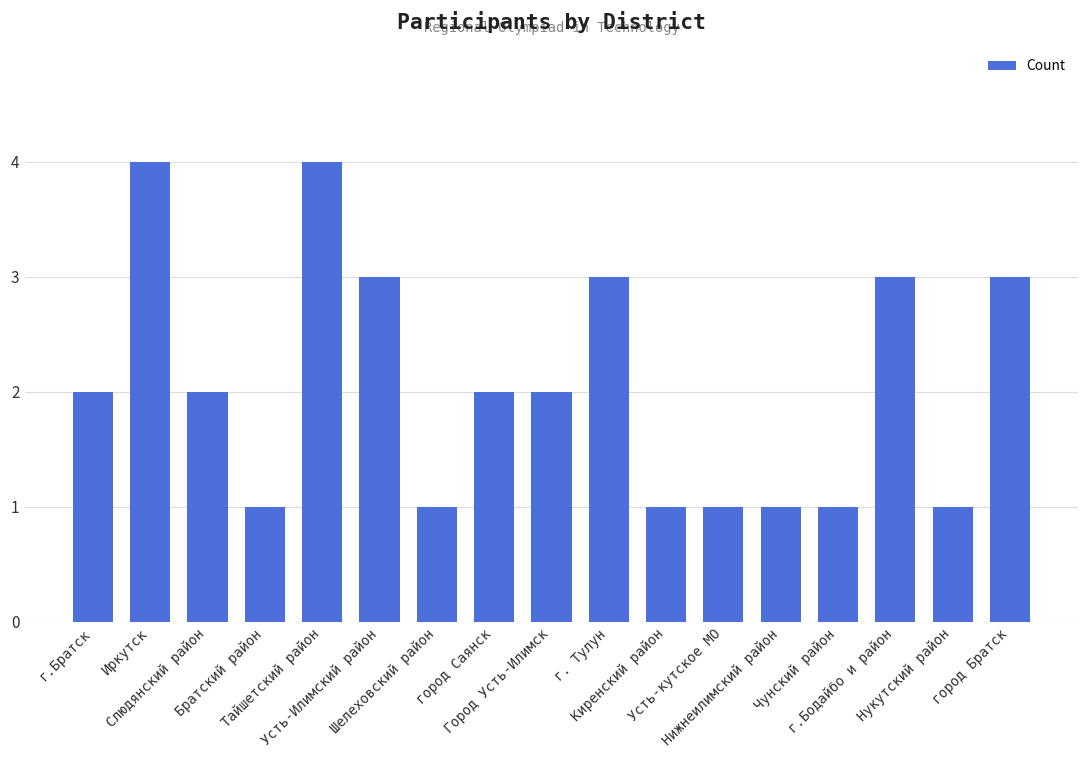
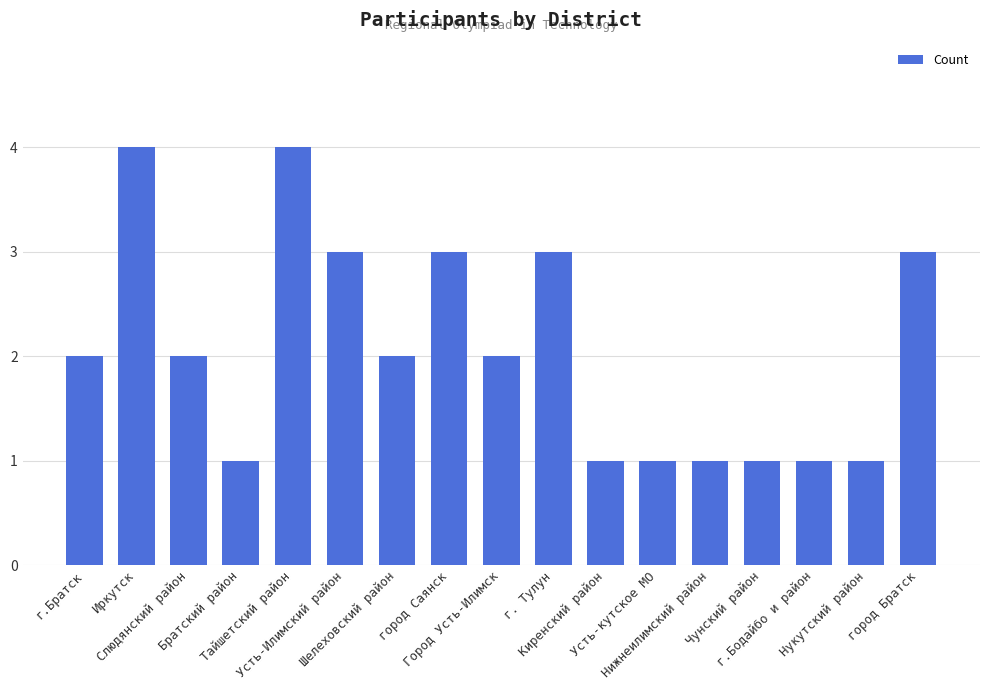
Шелеховский район: 1 -> 2
город Саянск: 2 -> 3
г.Бодайбо и район: 3 -> 1
